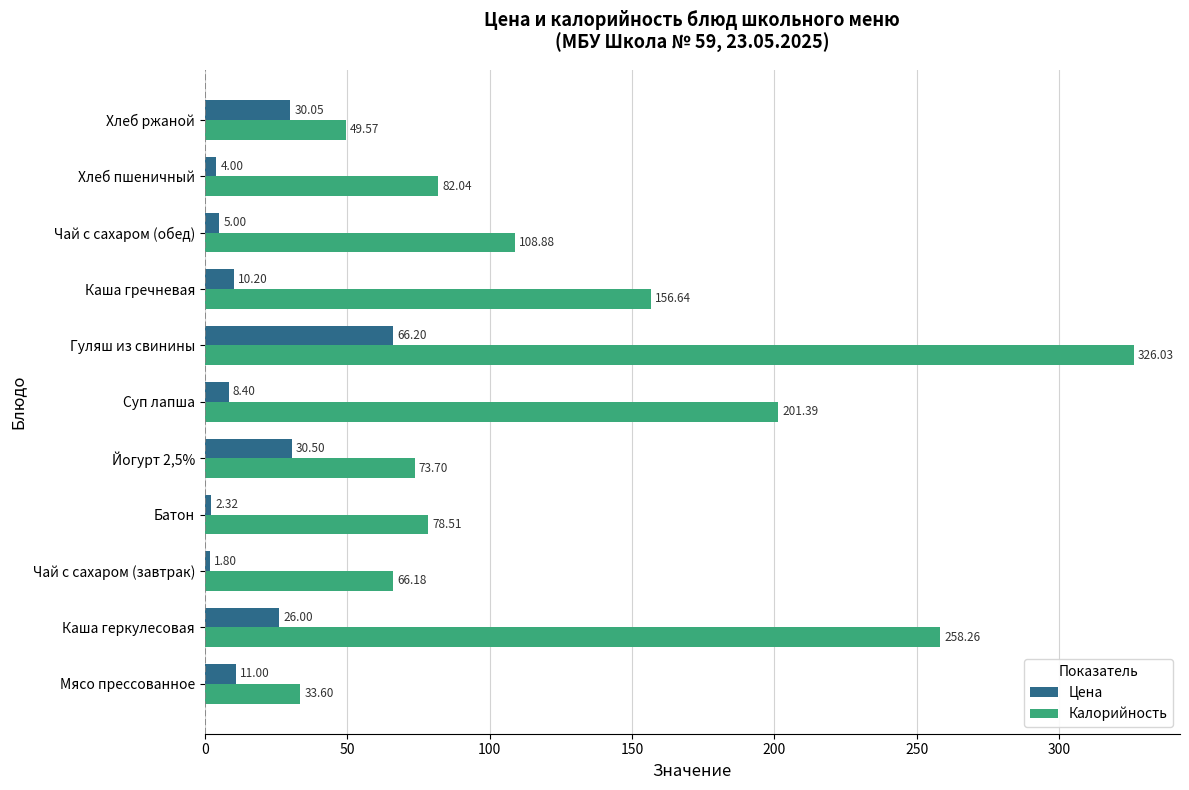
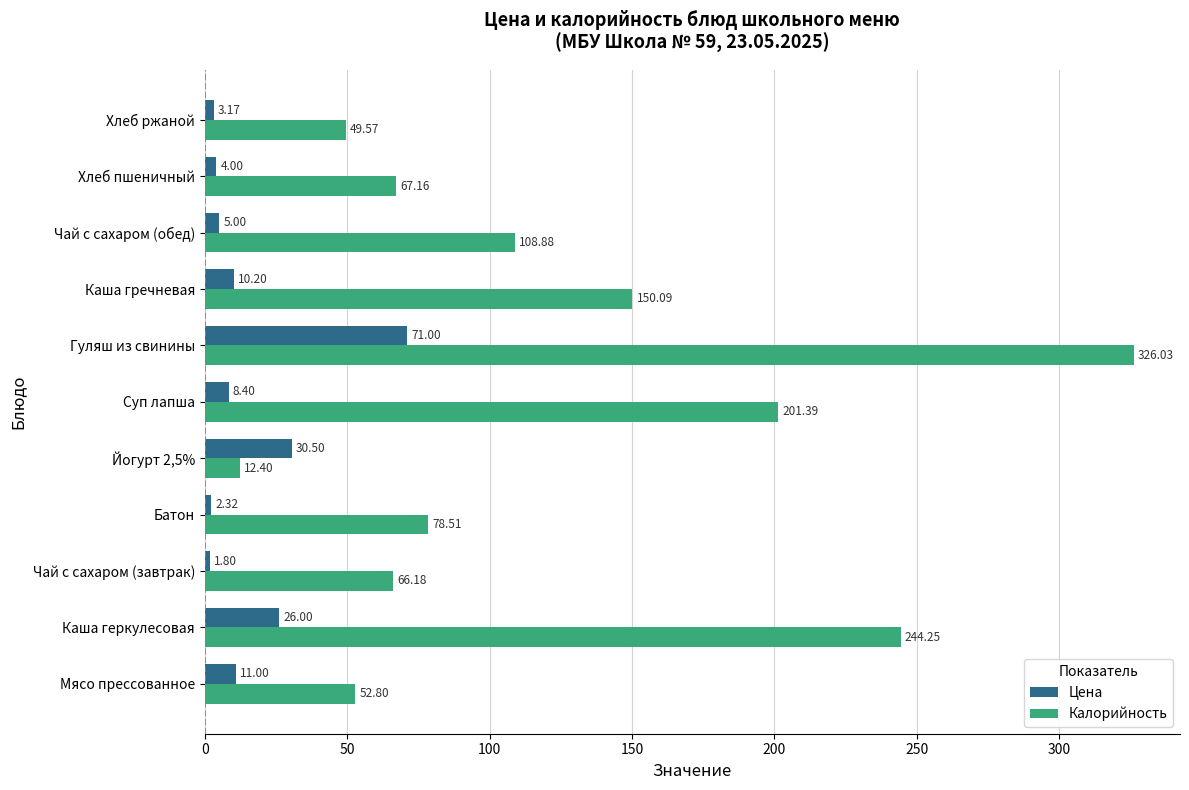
Цена, Хлеб ржаной: 30.05 -> 3.17
Калорийность, Хлеб пшеничный: 82.04 -> 67.16
Калорийность, Каша гречневая: 156.64 -> 150.09
Цена, Гуляш из свинины: 66.20 -> 71.00
Калорийность, Йогурт 2,5%: 73.70 -> 12.40
Калорийность, Каша геркулесовая: 258.26 -> 244.25
Калорийность, Мясо прессованное: 33.60 -> 52.80
